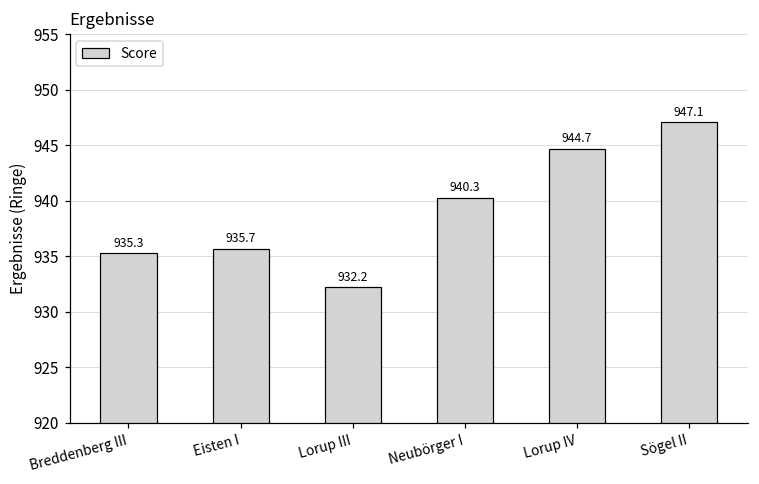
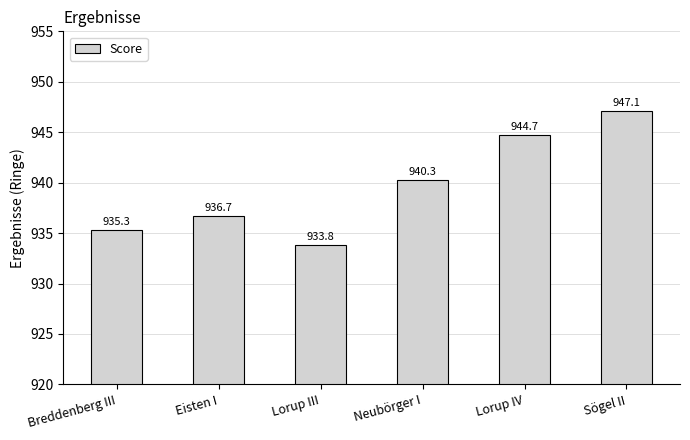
Eisten I: 935.7 -> 936.7
Lorup III: 932.2 -> 933.8
